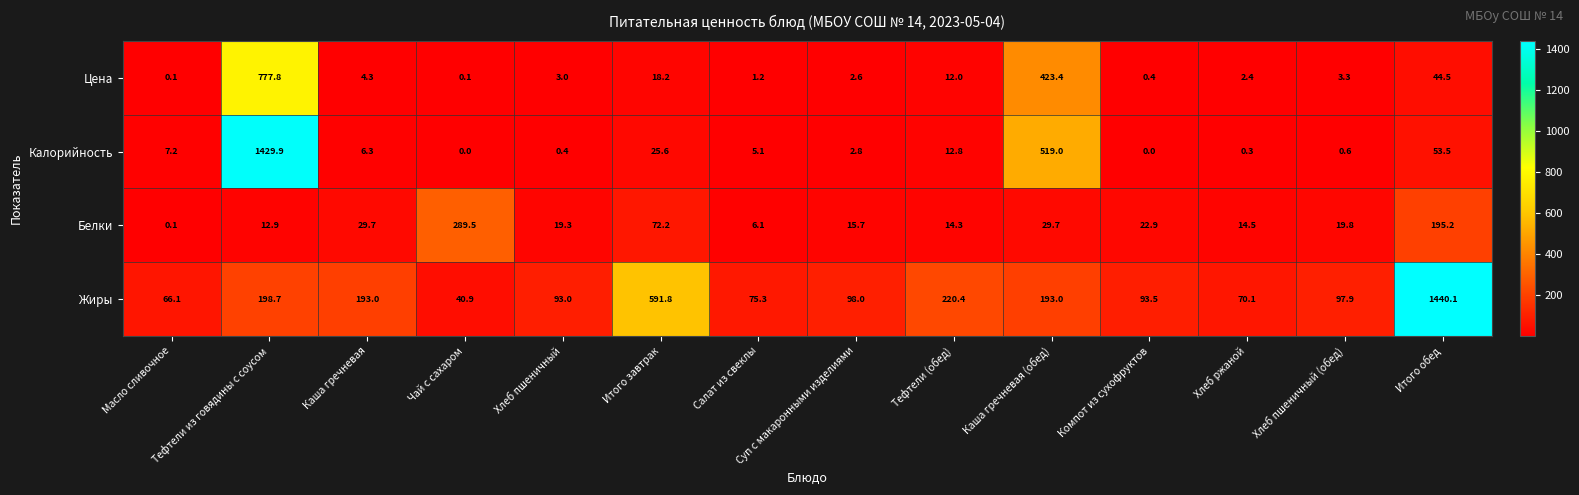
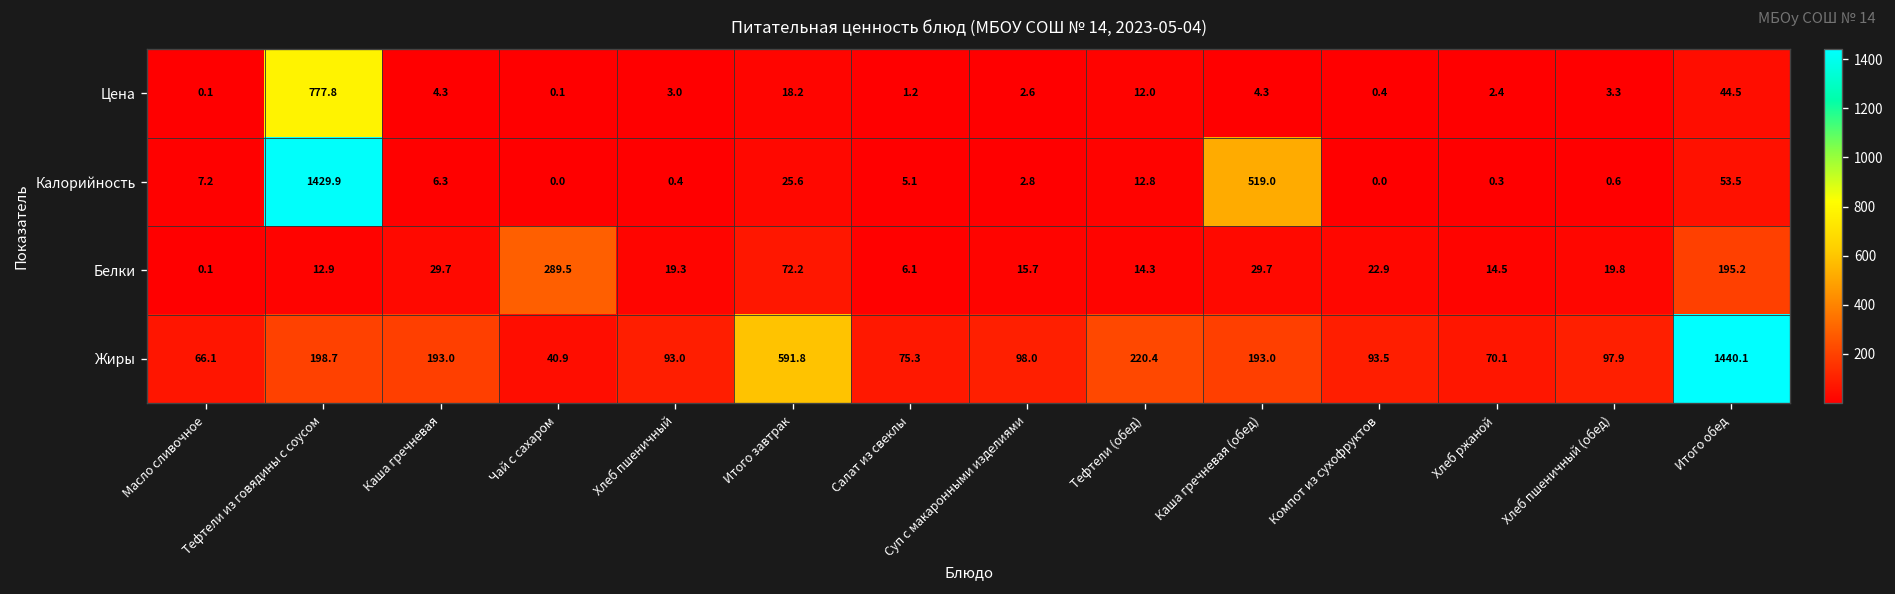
Цена, Каша гречневая (обед): 423.4 -> 4.3
